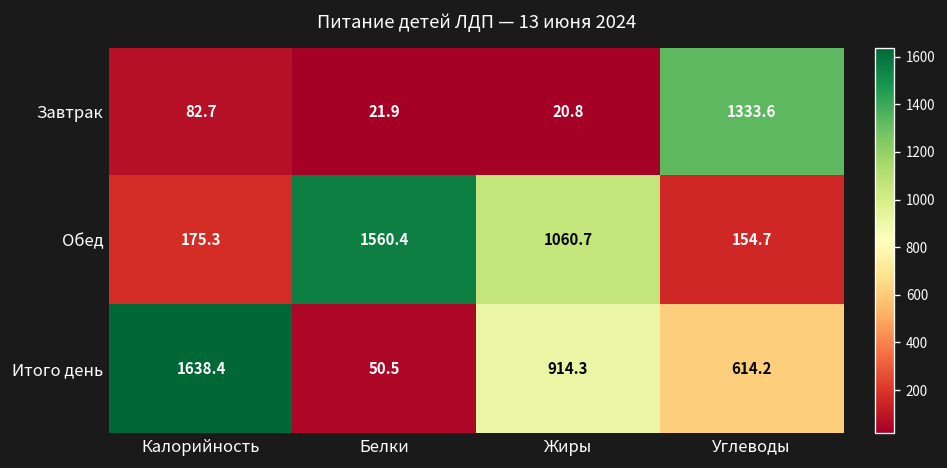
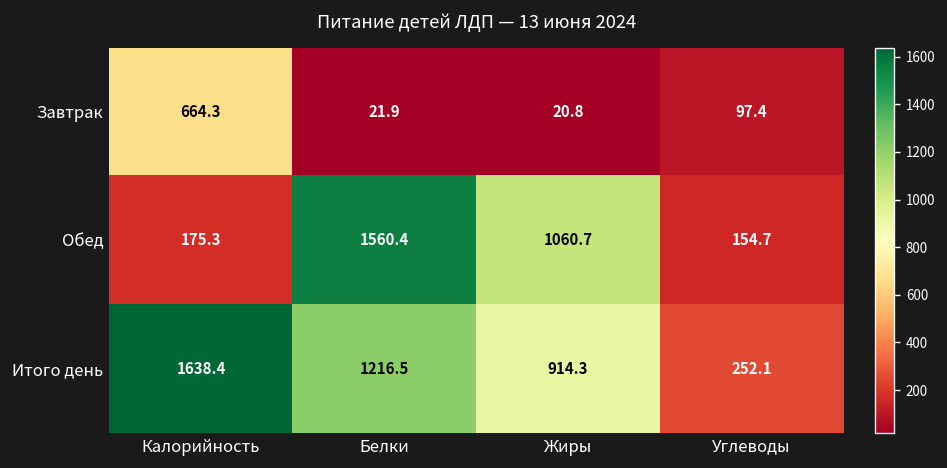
Завтрак, Калорийность: 82.7 -> 664.3
Завтрак, Углеводы: 1333.6 -> 97.4
Итого день, Белки: 50.5 -> 1216.5
Итого день, Углеводы: 614.2 -> 252.1
